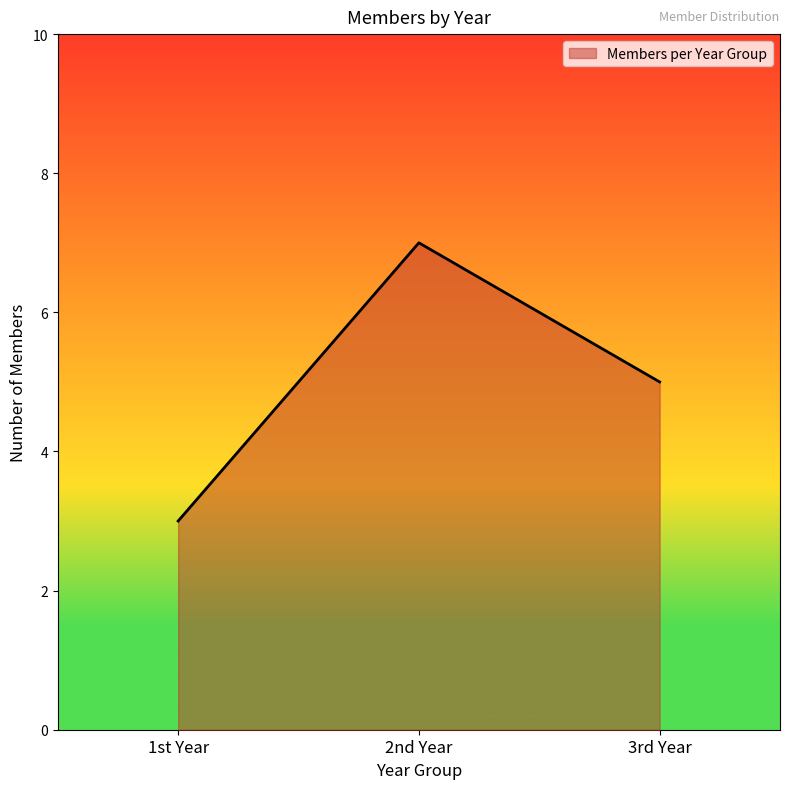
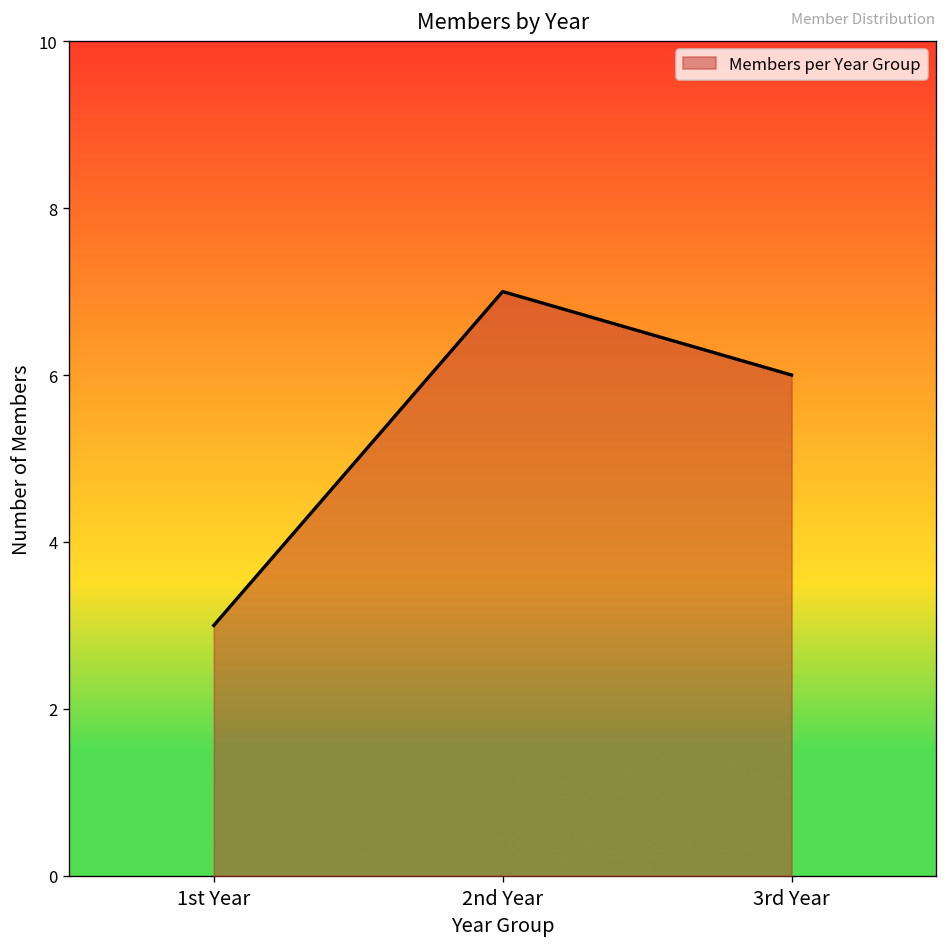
3rd Year: 5 -> 6
